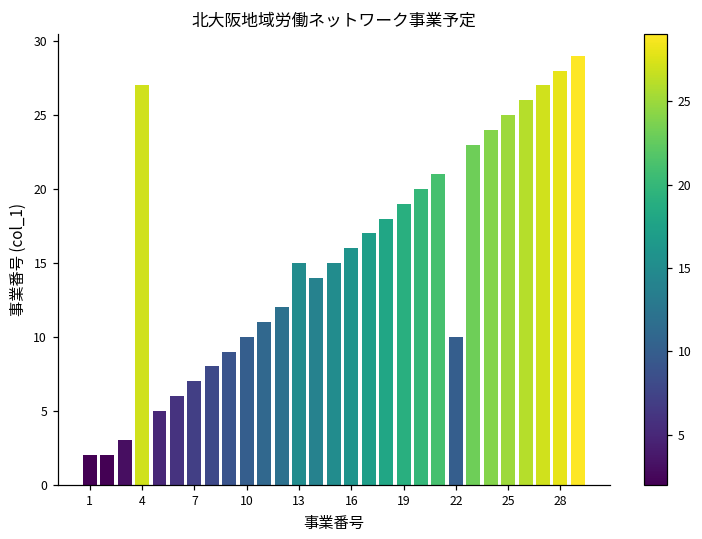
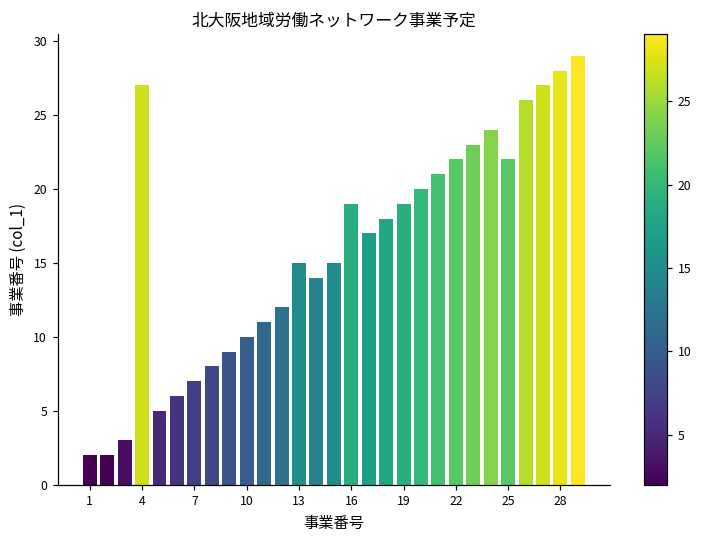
16: 16 -> 19
22: 10 -> 22
25: 25 -> 22
